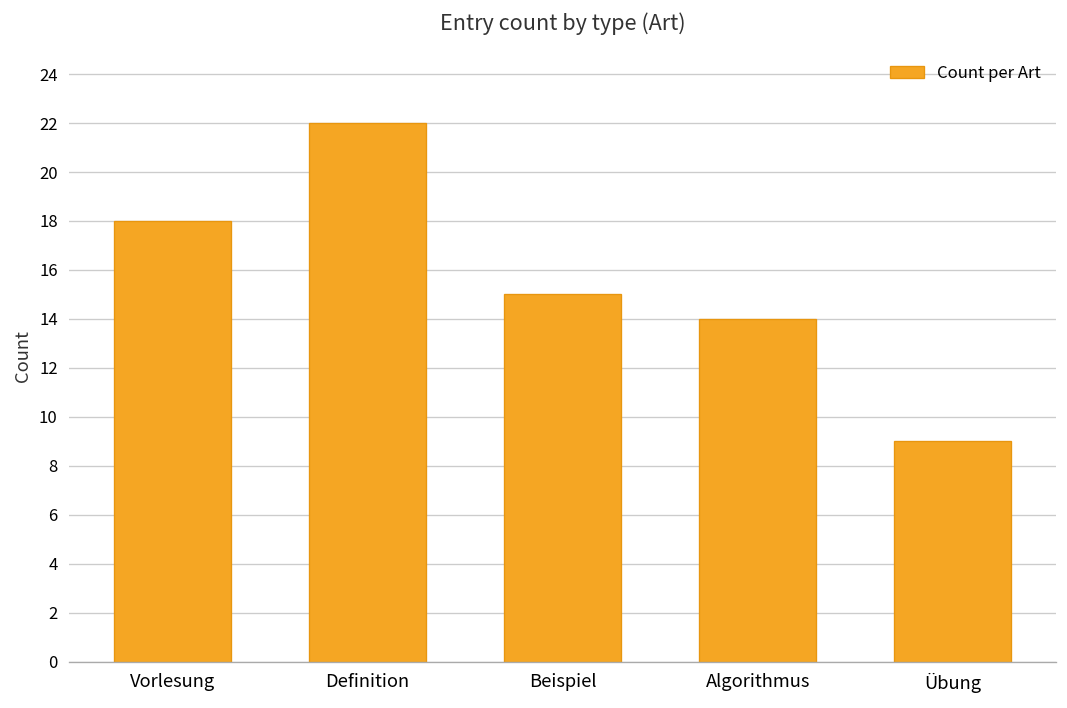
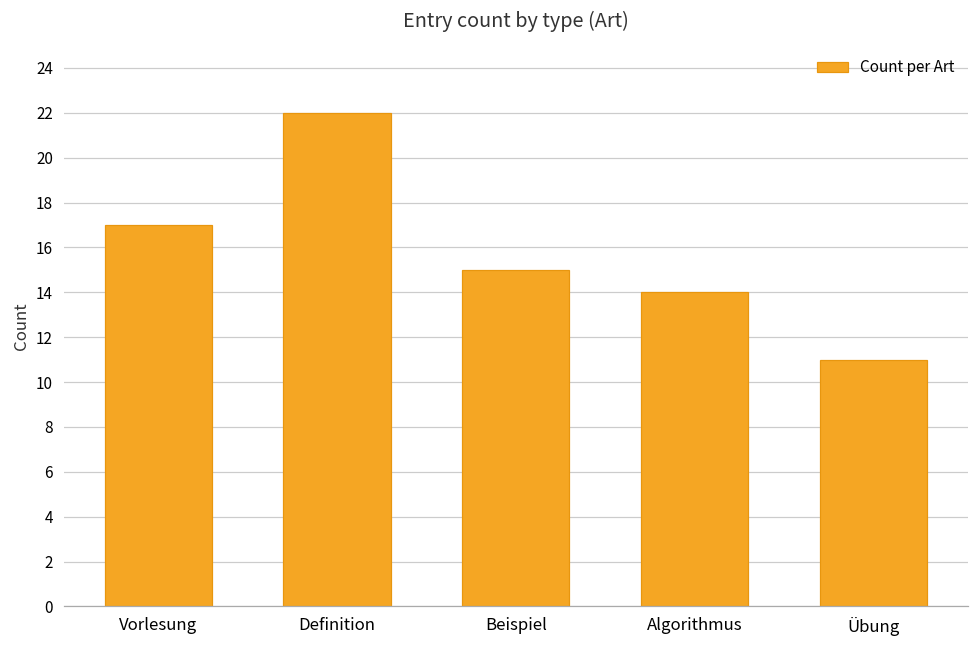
Vorlesung: 18 -> 17
Übung: 9 -> 11
